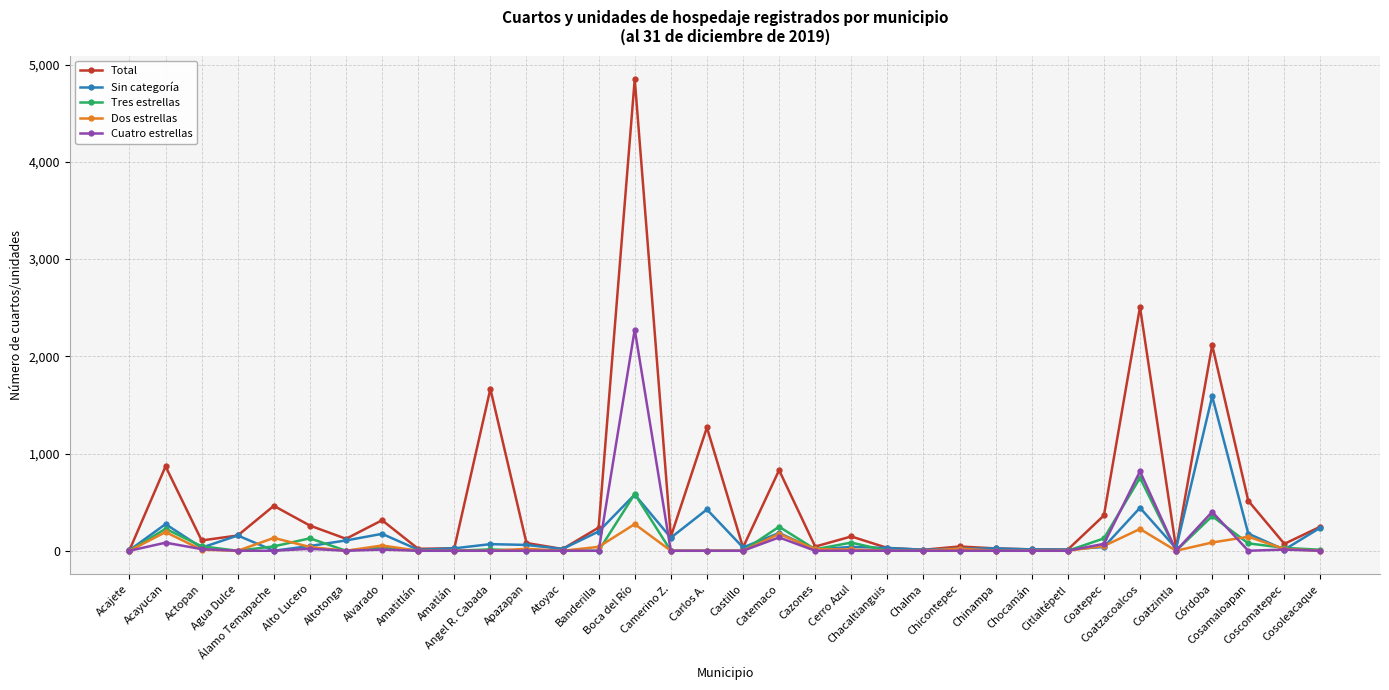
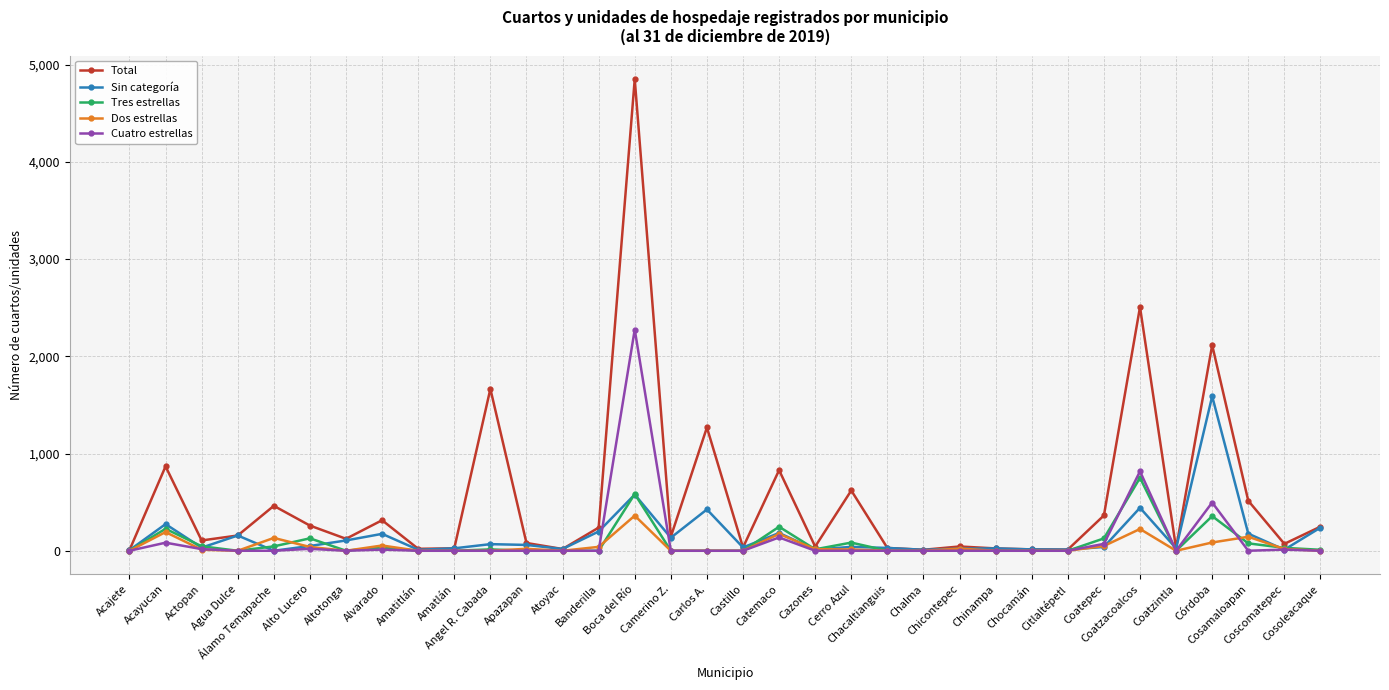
Dos estrellas, Boca del Río: 300 -> 400
Total, Cerro Azul: 100 -> 600
Cuatro estrellas, Córdoba: 400 -> 500
